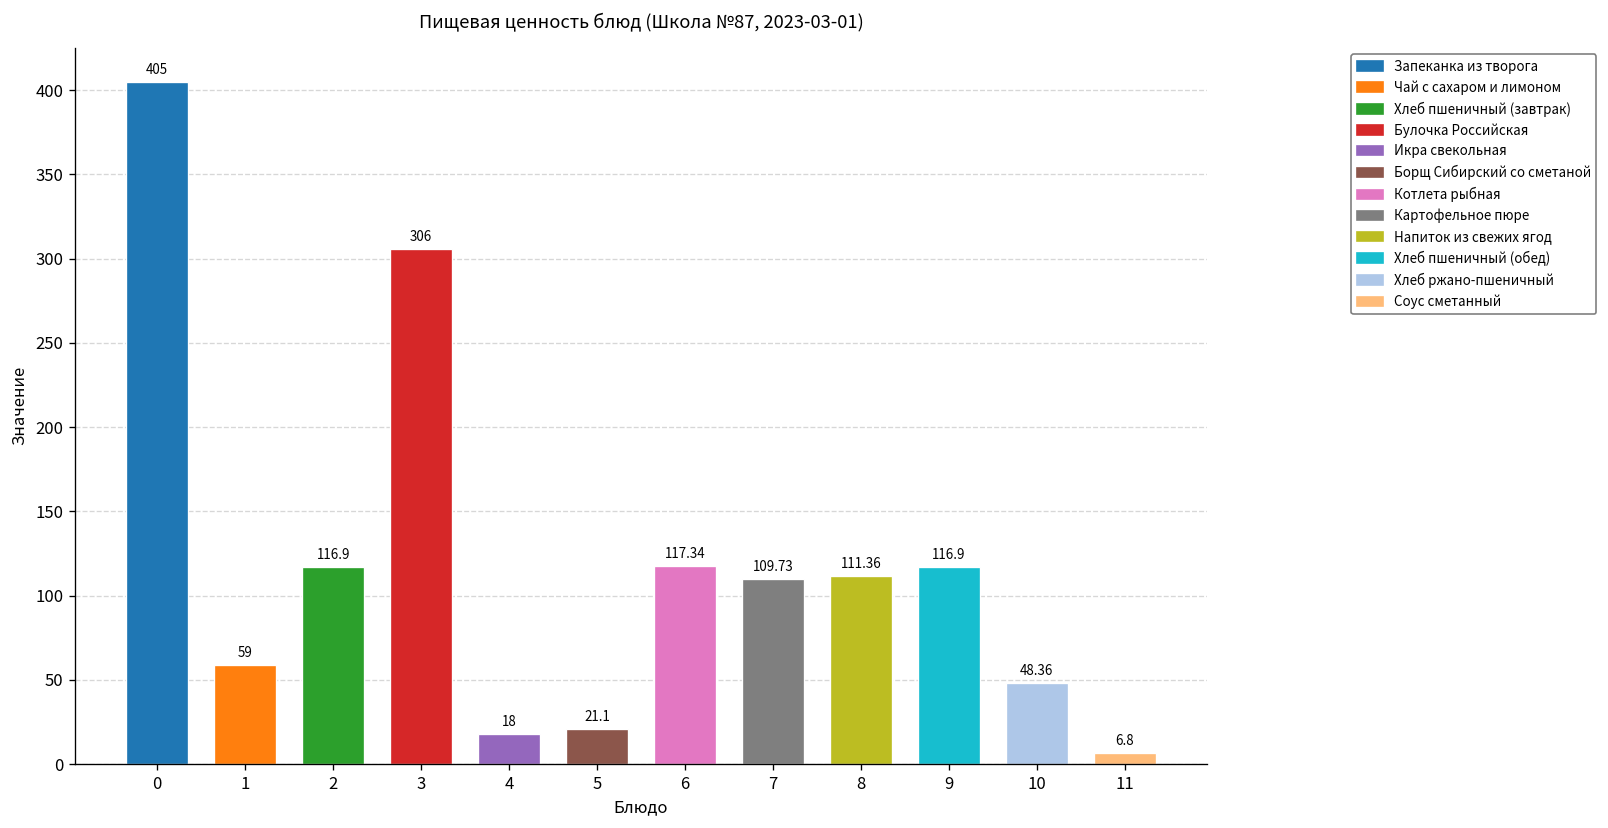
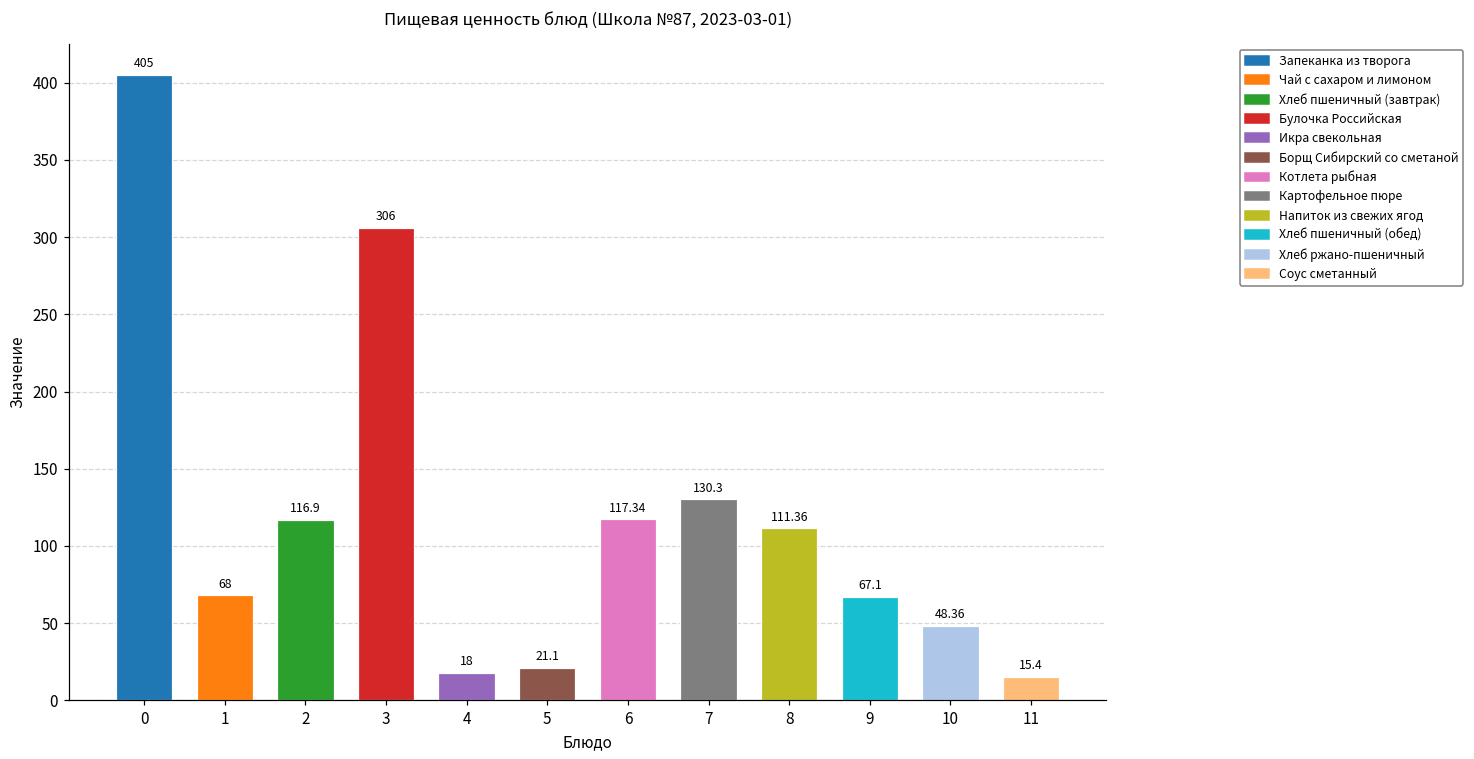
1: 59 -> 68
7: 109.73 -> 130.3
9: 116.9 -> 67.1
11: 6.8 -> 15.4
